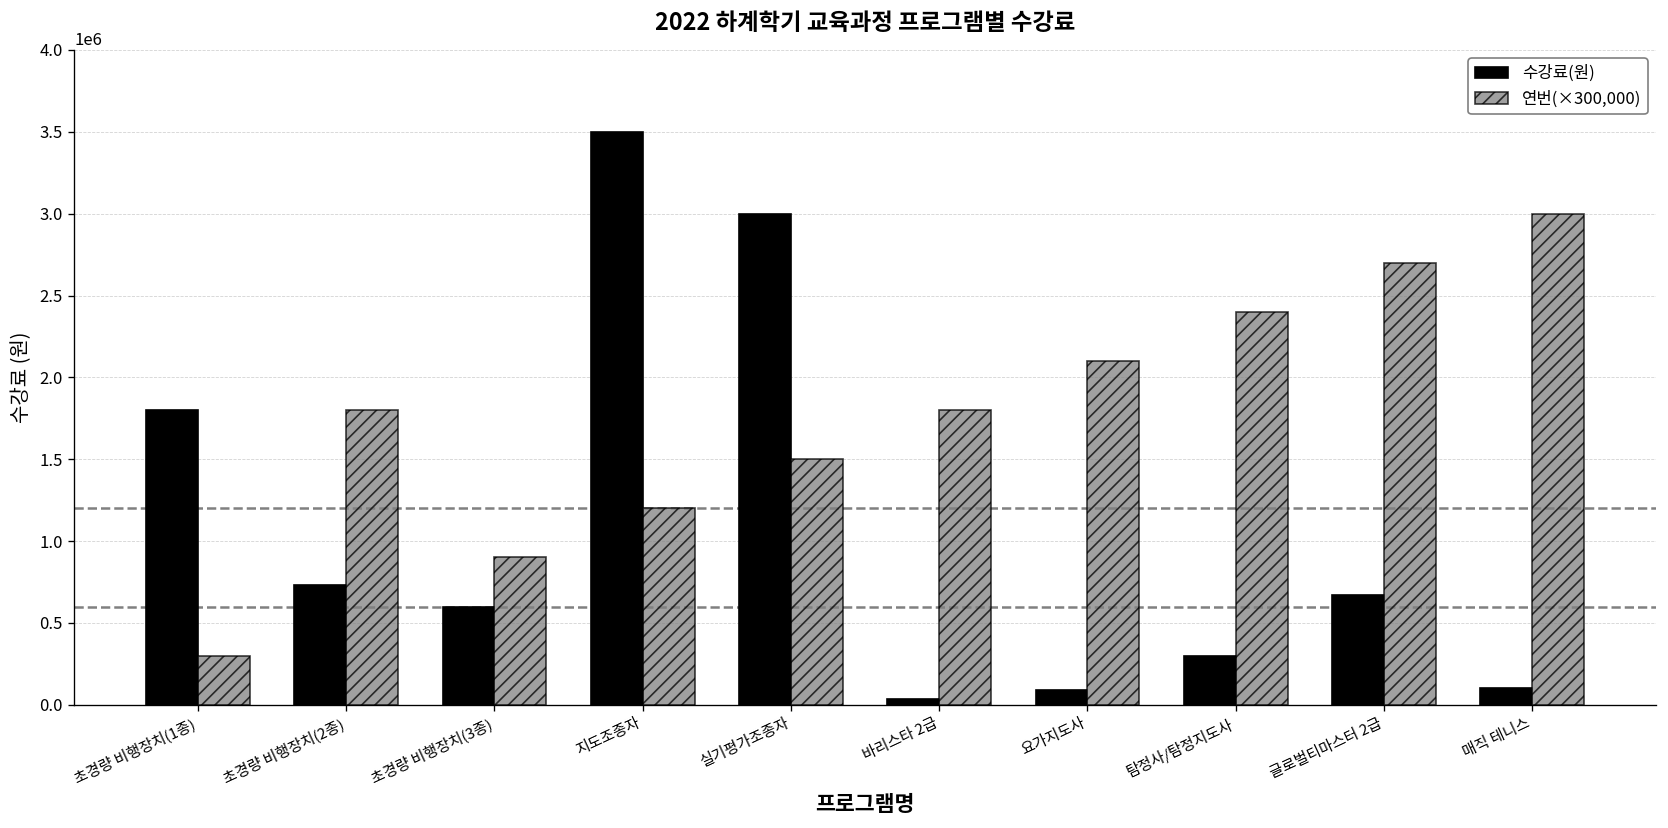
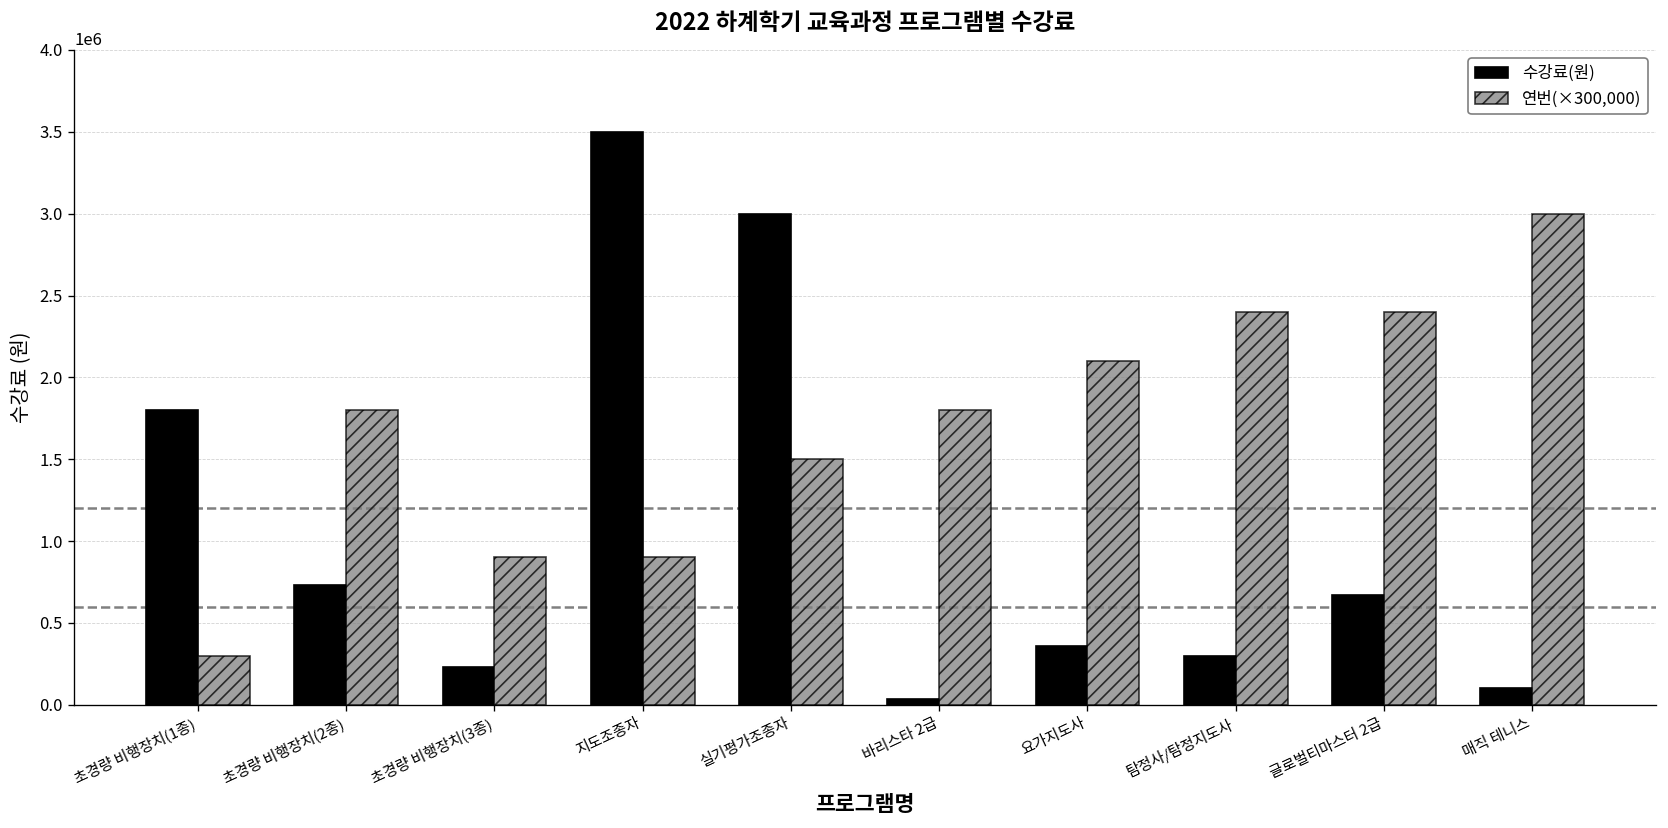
수강료(원), 초경량 비행장치(3종): 600000 -> 230000
연번(×300,000), 지도조종자: 1200000 -> 900000
수강료(원), 요가지도사: 90000 -> 360000
연번(×300,000), 글로벌티마스터 2급: 2700000 -> 2400000
